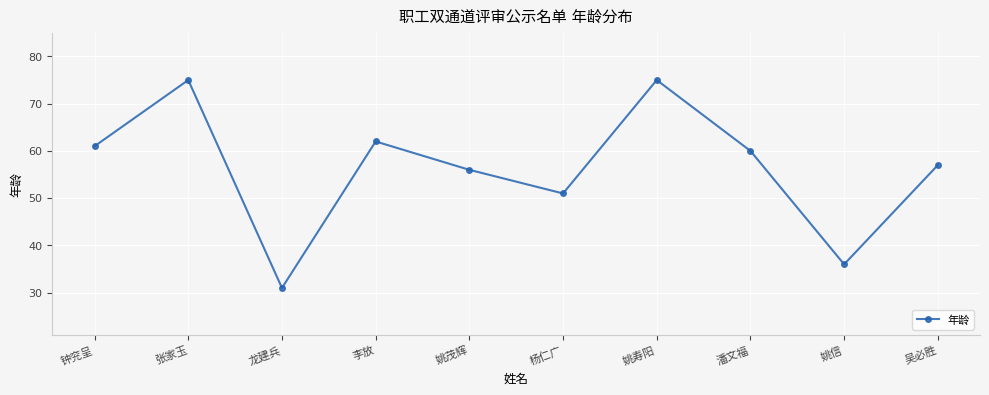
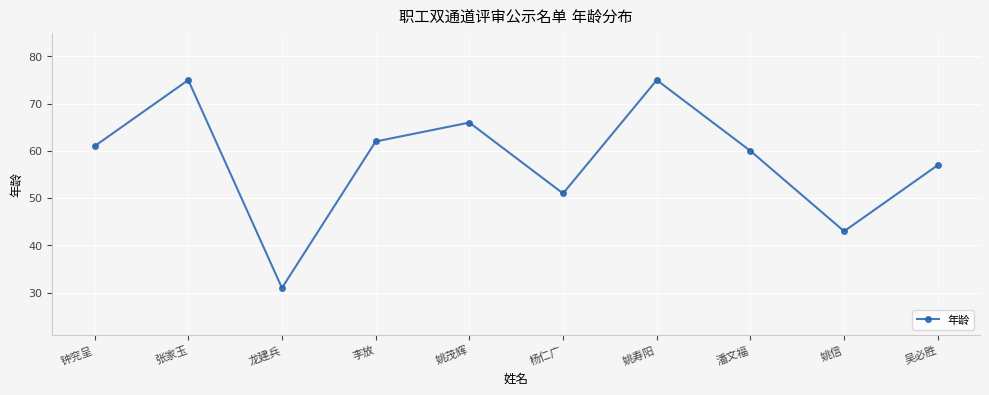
姚茂辉: 56 -> 66
姚信: 36 -> 43
